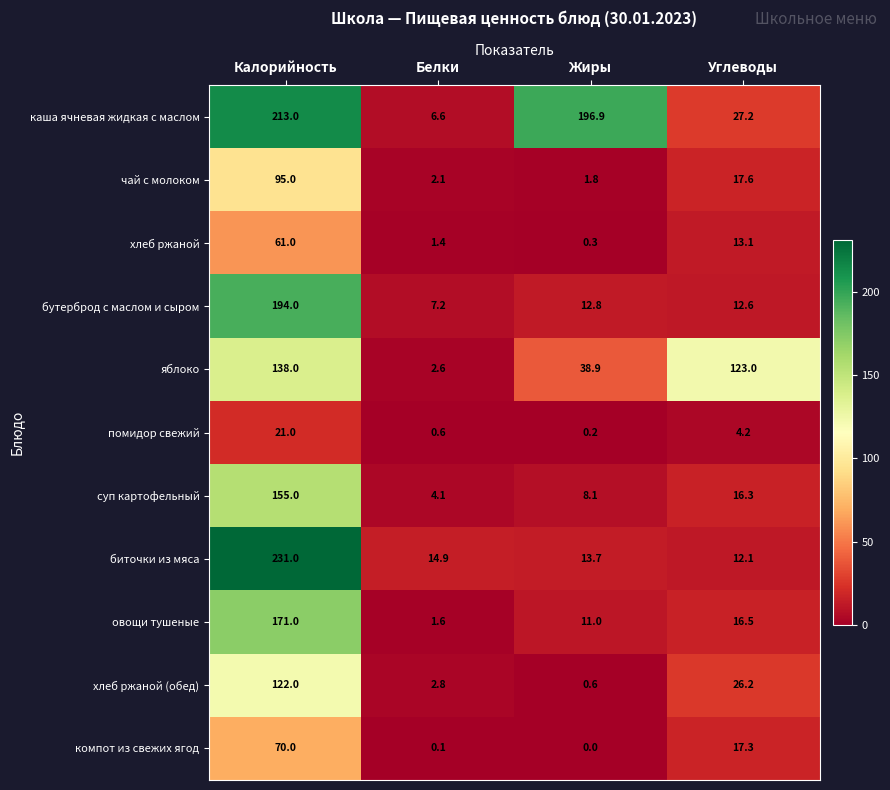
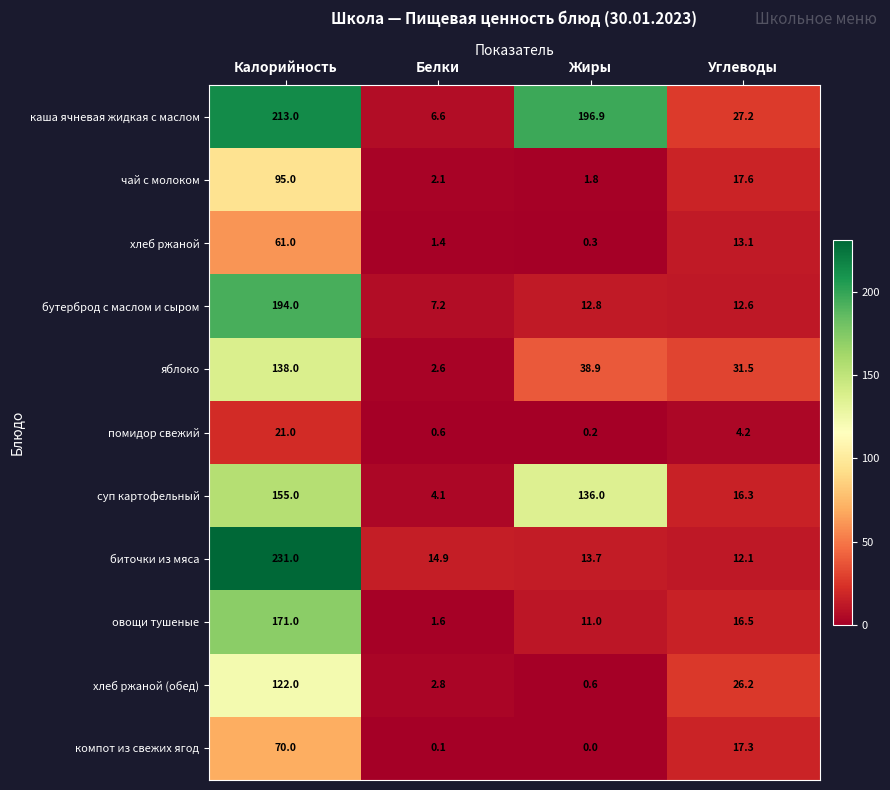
яблоко, Углеводы: 123.0 -> 31.5
суп картофельный, Жиры: 8.1 -> 136.0
